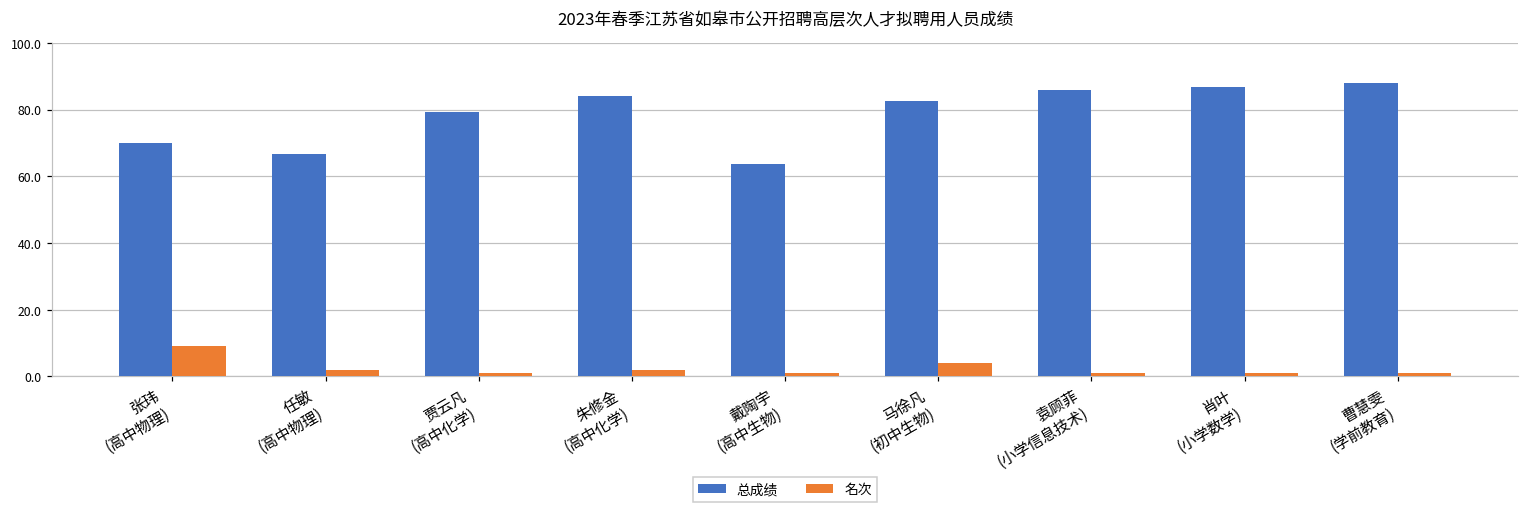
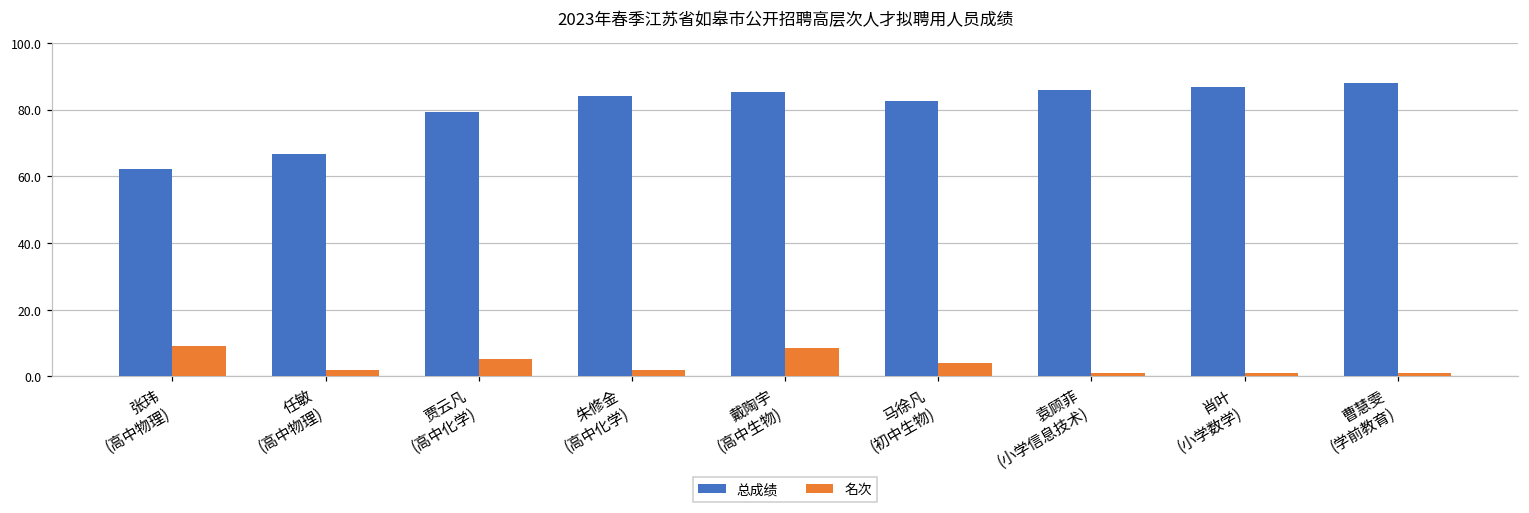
总成绩, 张玮 (高中物理): 70 -> 62
名次, 贾云凡 (高中化学): 1 -> 5
总成绩, 戴陶宇 (高中生物): 64 -> 85
名次, 戴陶宇 (高中生物): 1 -> 9
